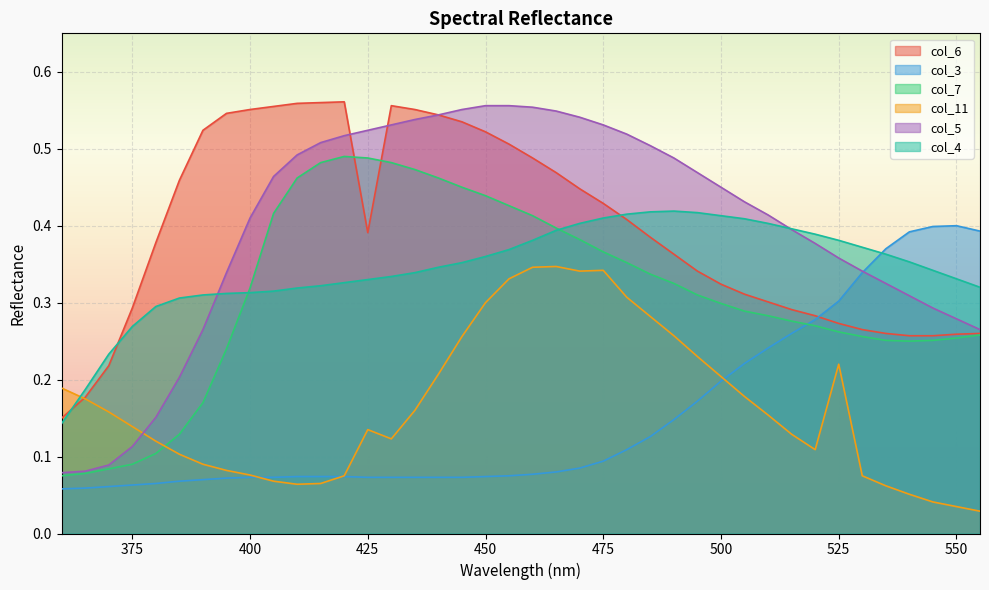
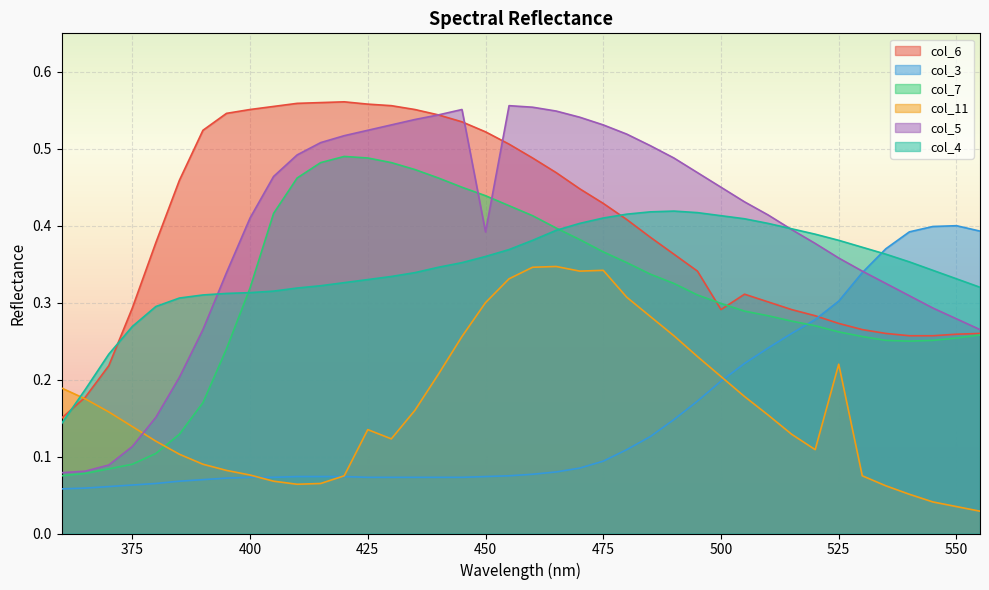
col_6, 425: 0.39 -> 0.56
col_5, 450: 0.56 -> 0.39
col_6, 500: 0.32 -> 0.29
